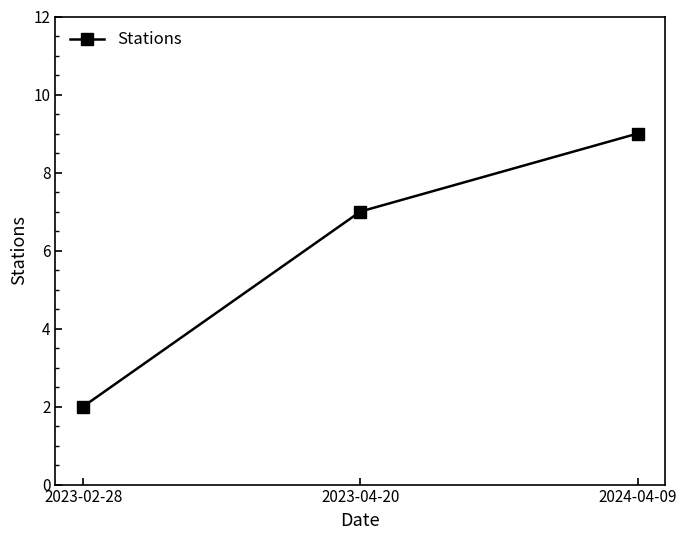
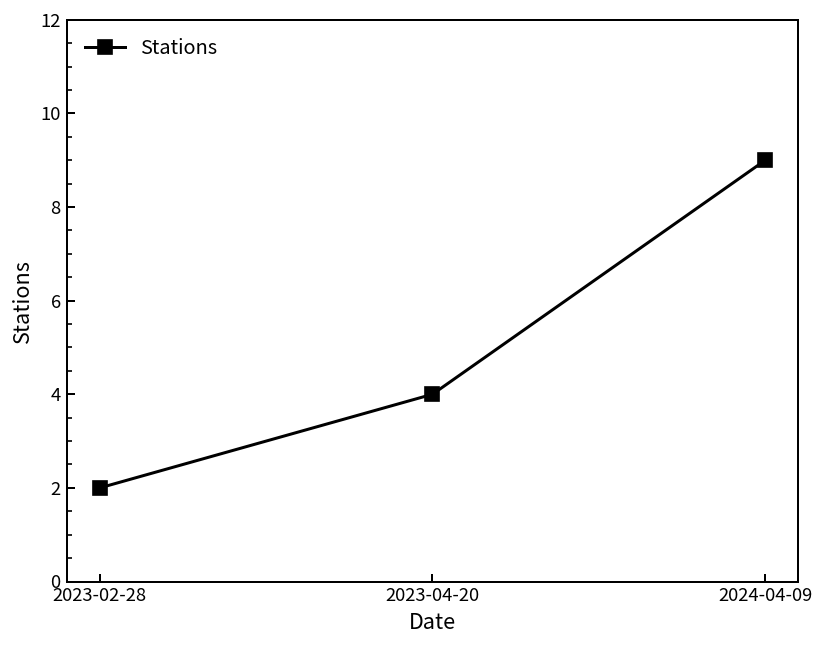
2023-04-20: 7 -> 4
